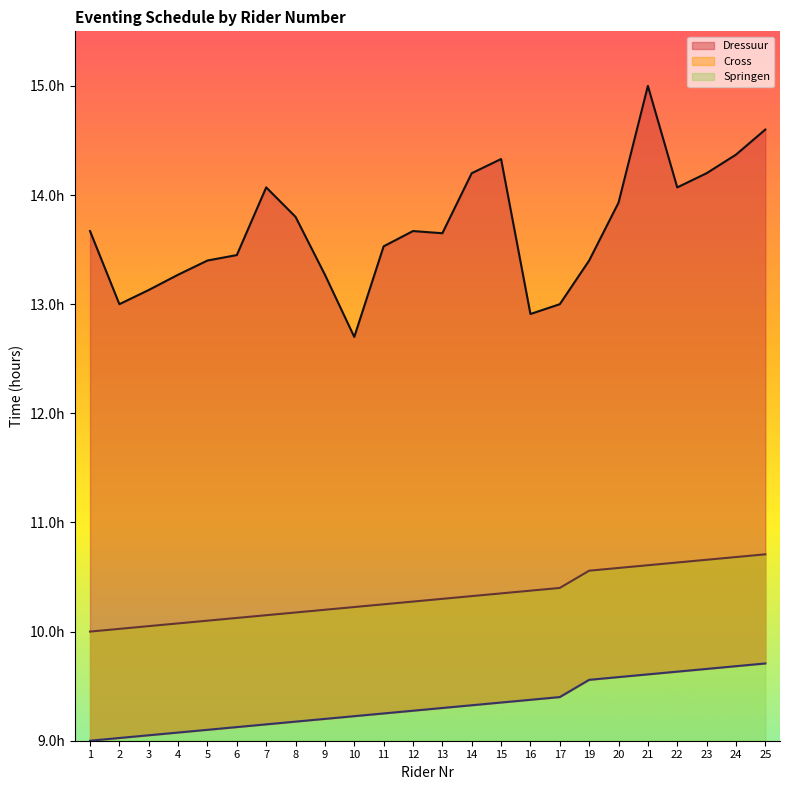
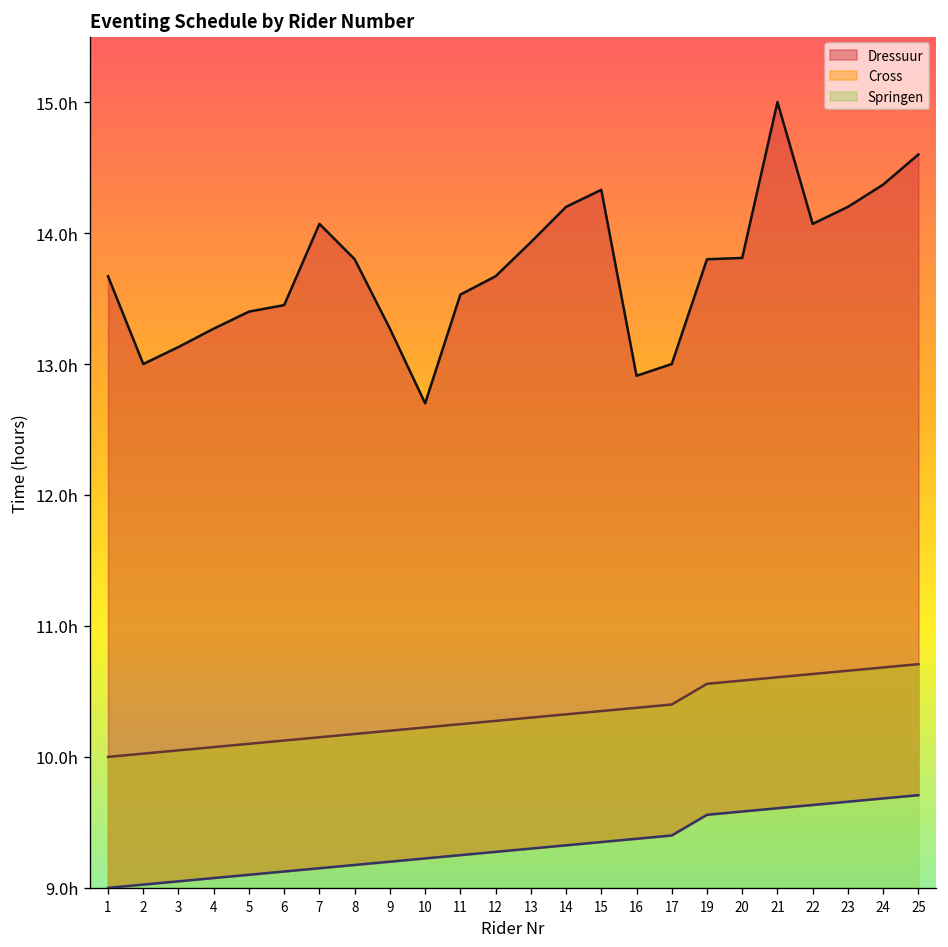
Dressuur, 13: 13.65h -> 13.93h
Dressuur, 19: 13.4h -> 13.8h
Dressuur, 20: 13.93h -> 13.81h
